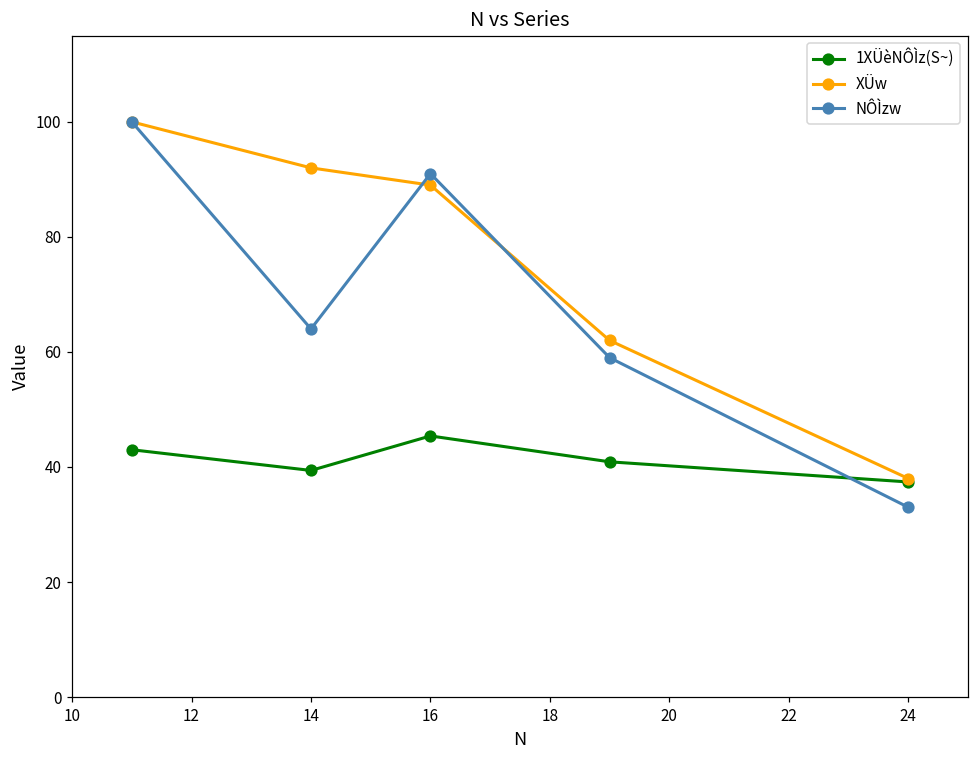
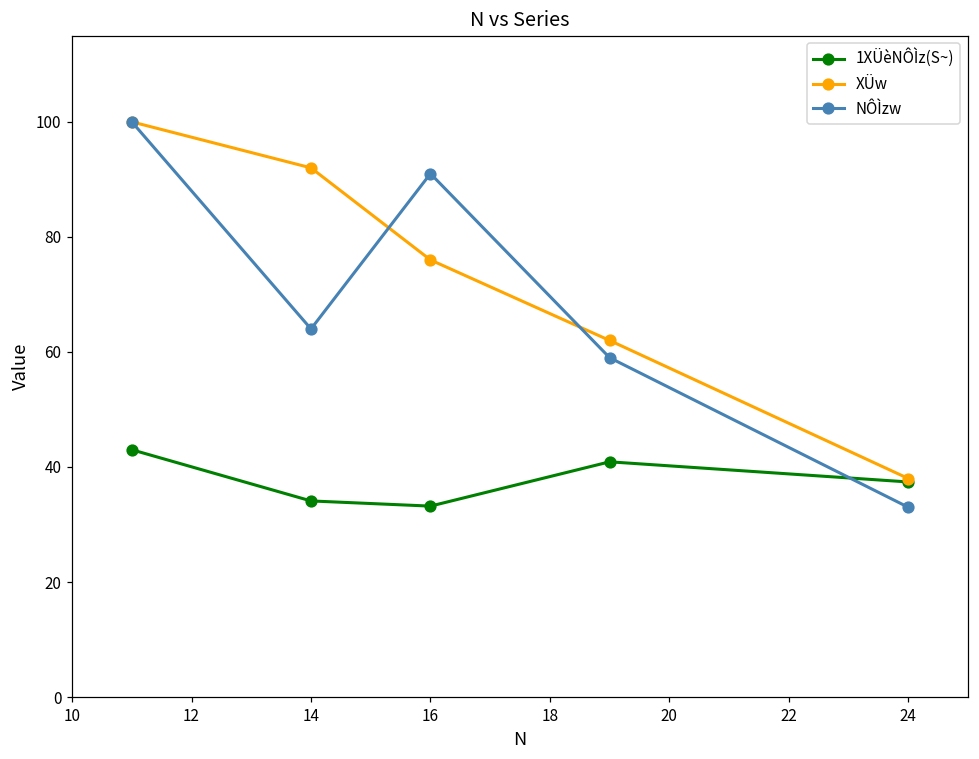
1XÜèNÔÌz(S~), 14: 39 -> 34
1XÜèNÔÌz(S~), 16: 45 -> 33
XÜw, 16: 89 -> 76
